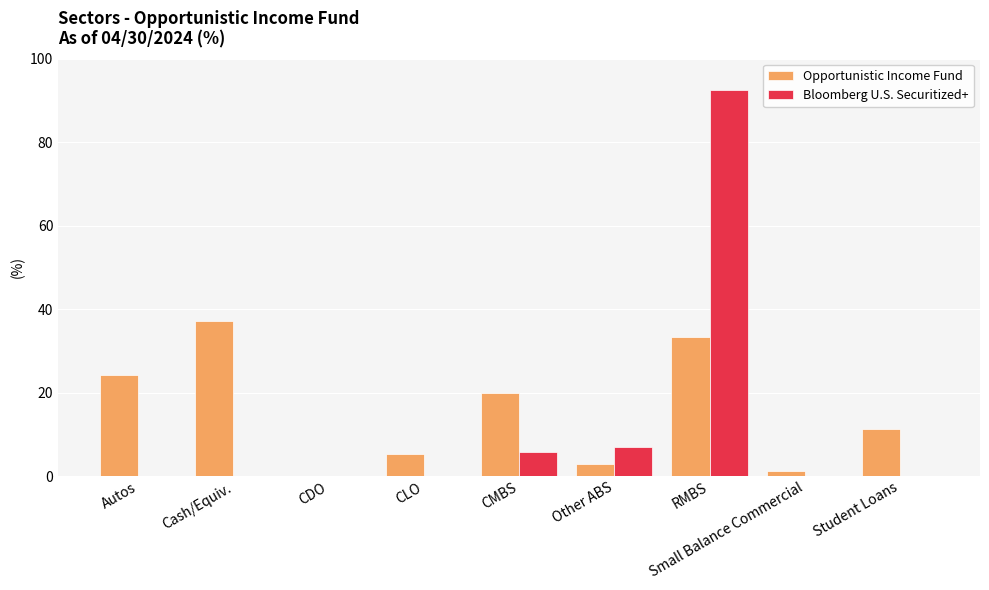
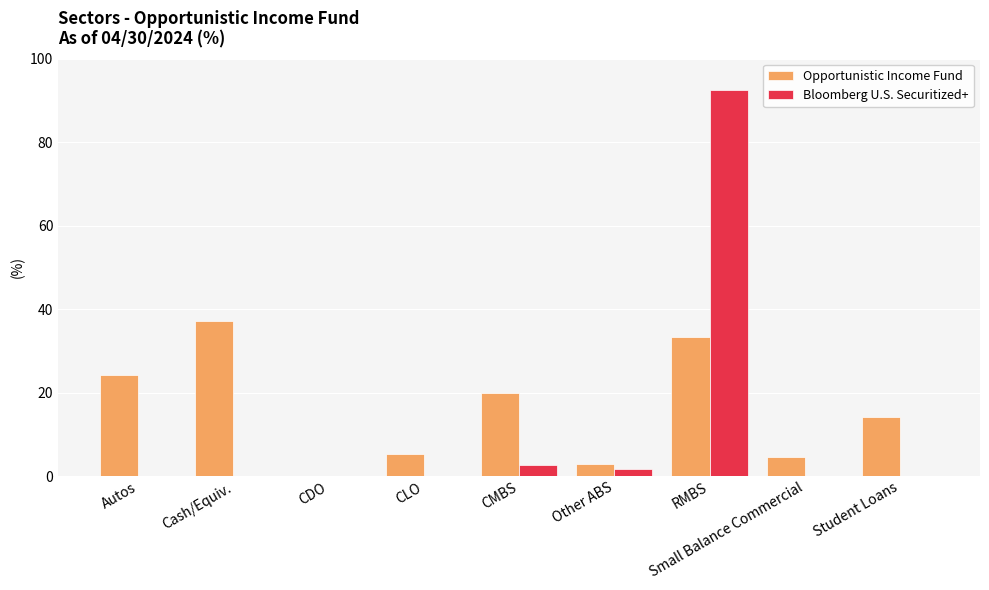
Bloomberg U.S. Securitized+, CMBS: 6 -> 3
Bloomberg U.S. Securitized+, Other ABS: 7 -> 2
Opportunistic Income Fund, Small Balance Commercial: 1 -> 5
Opportunistic Income Fund, Student Loans: 11 -> 14
